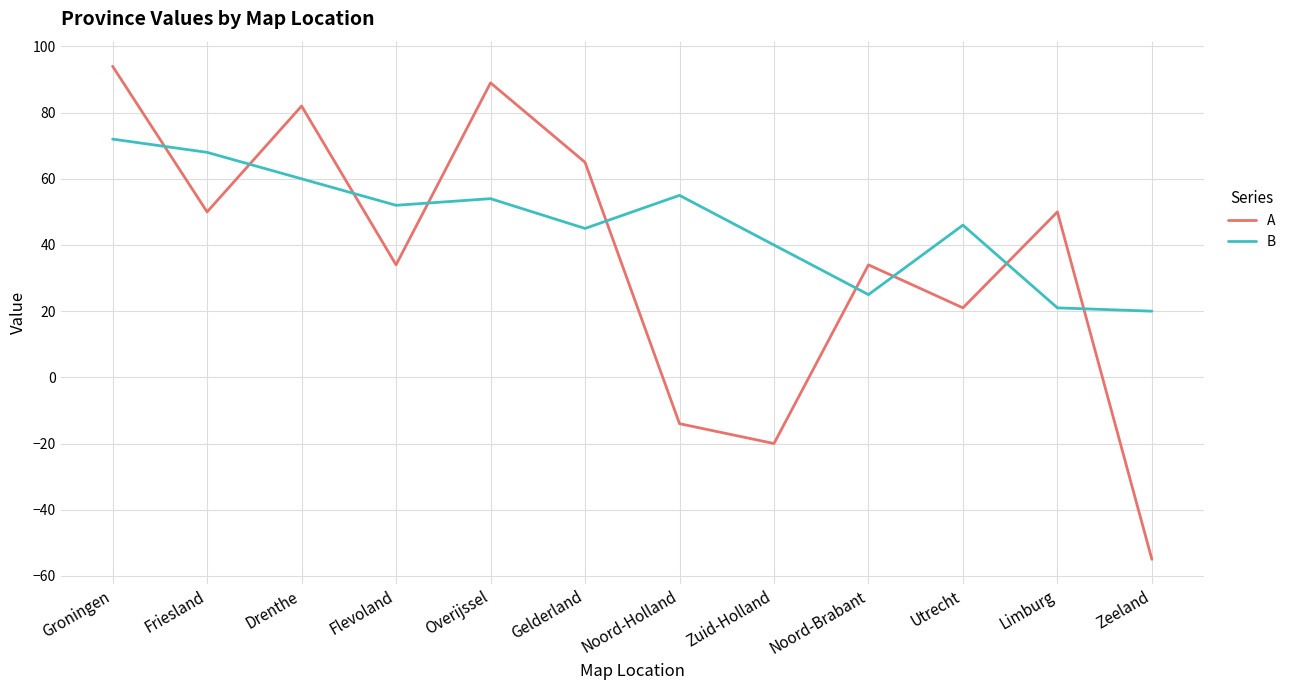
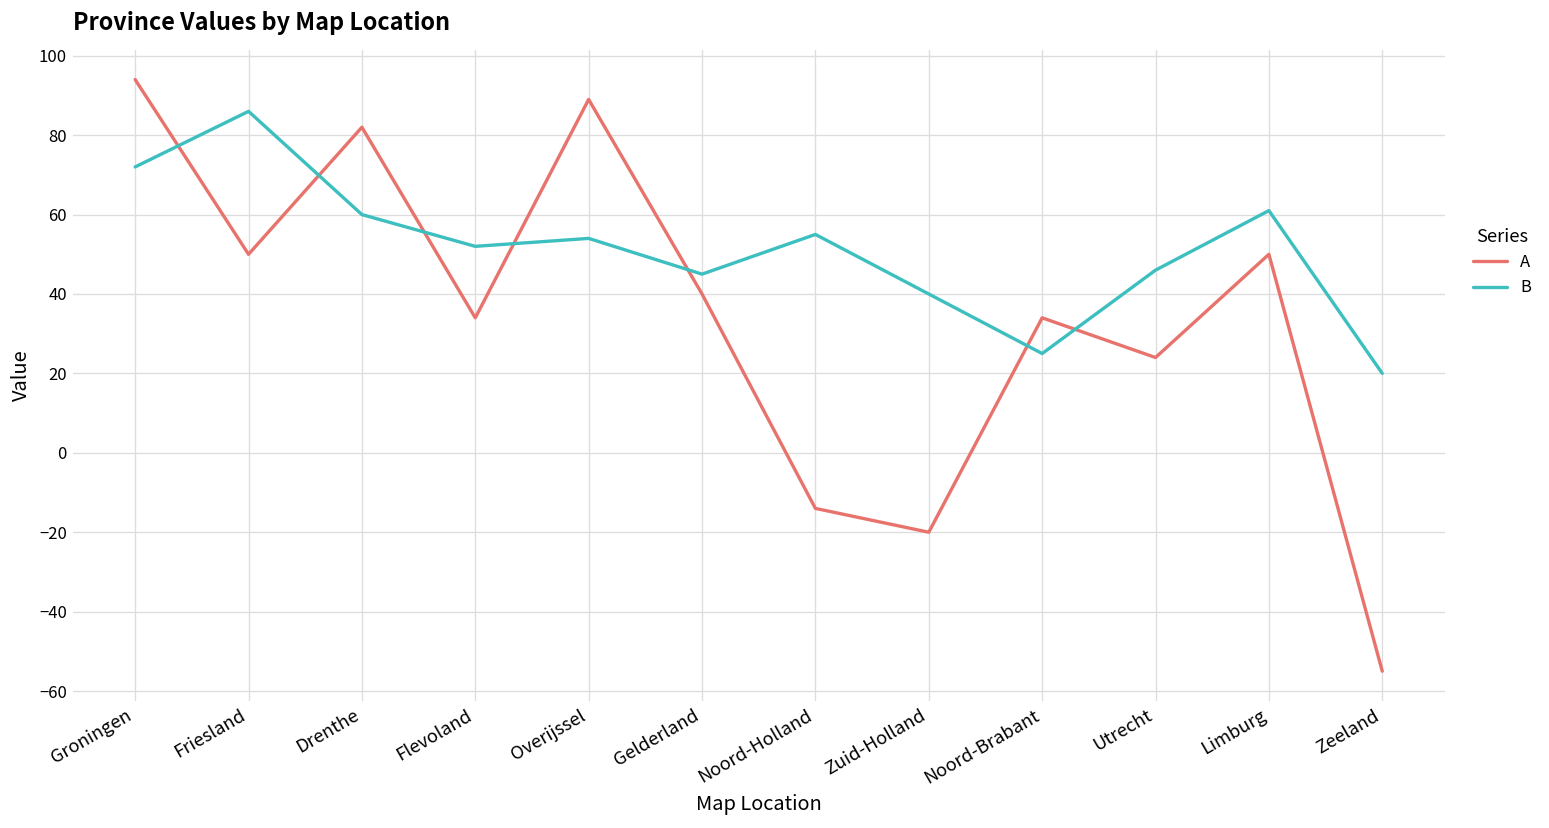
B, Friesland: 68 -> 86
A, Gelderland: 65 -> 40
A, Utrecht: 21 -> 24
B, Limburg: 21 -> 61
